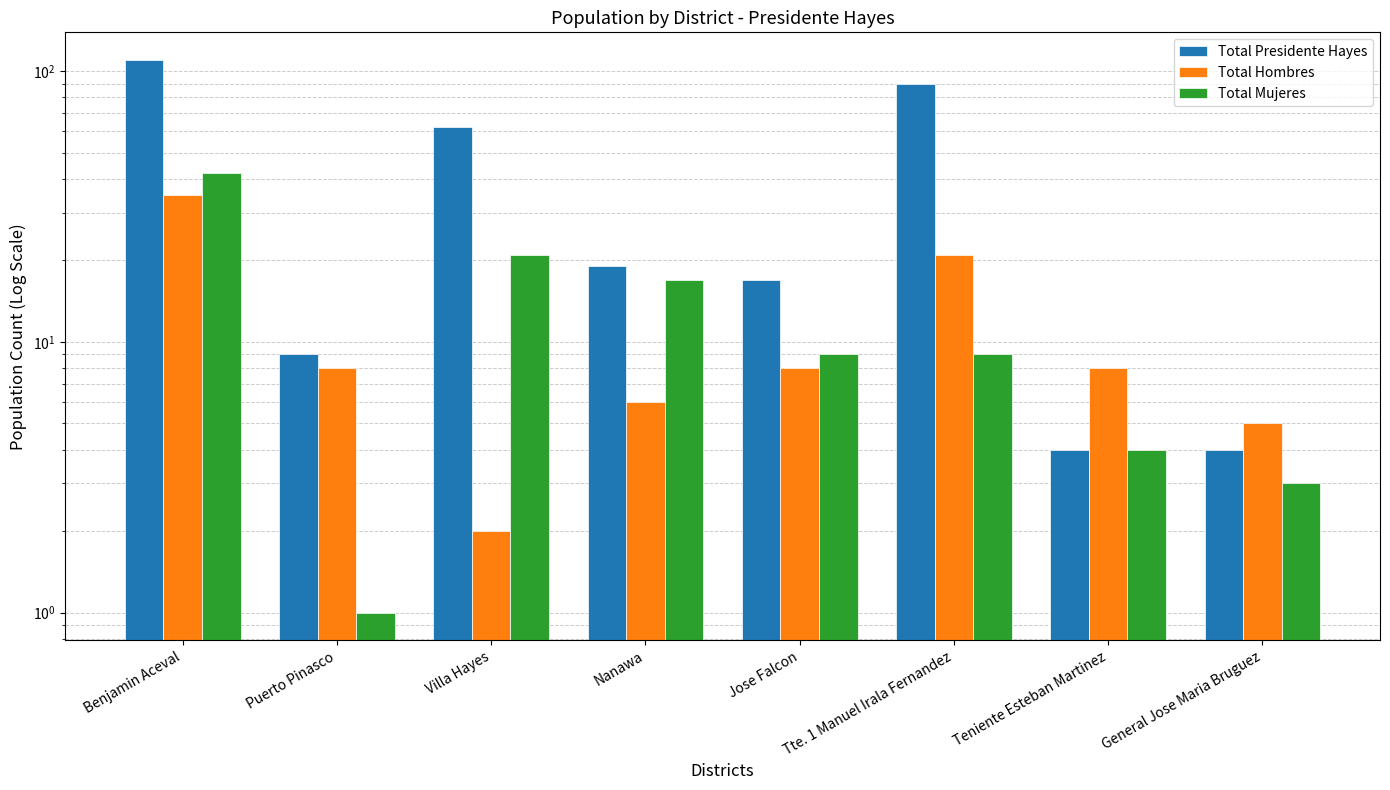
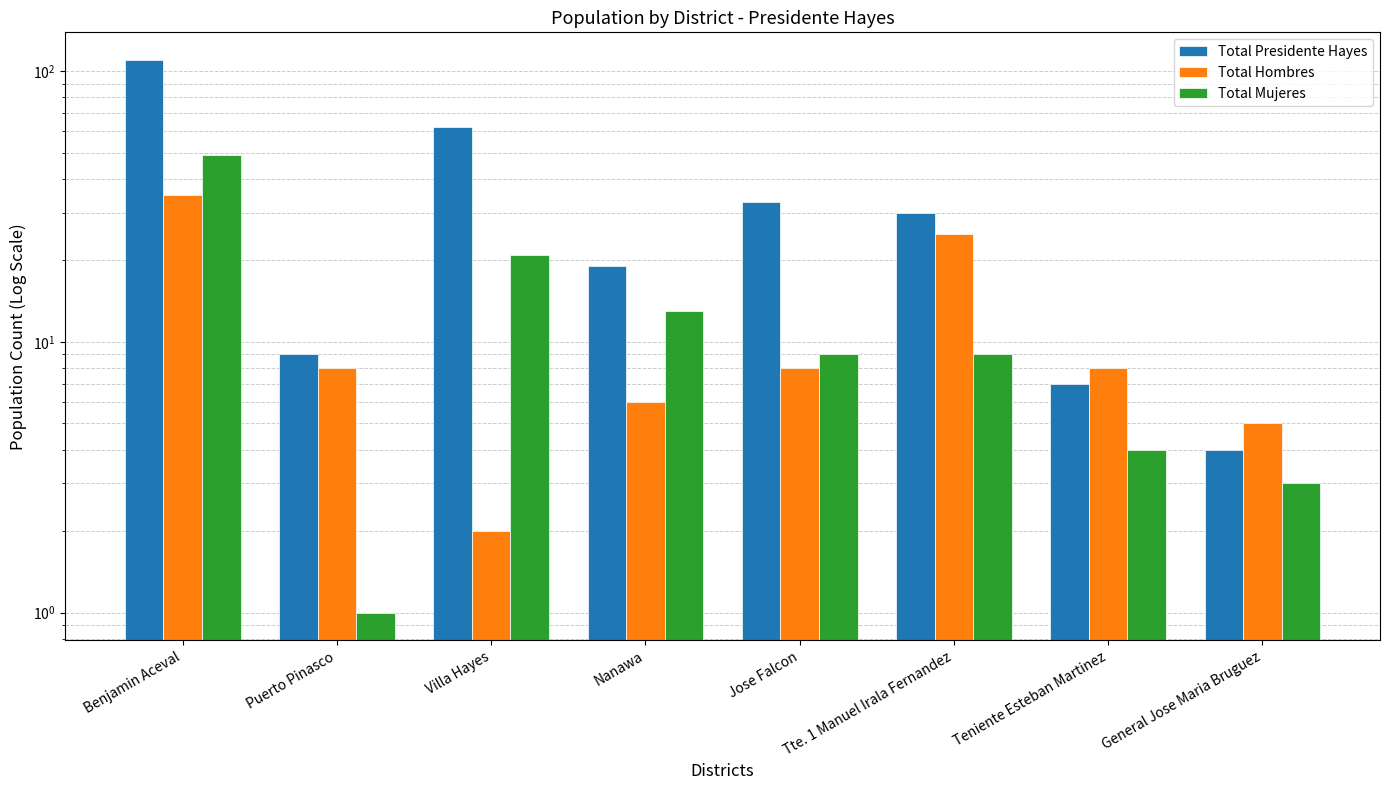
Total Mujeres, Benjamin Aceval: 42 -> 49
Total Mujeres, Nanawa: 17 -> 13
Total Presidente Hayes, Jose Falcon: 17 -> 33
Total Presidente Hayes, Tte. 1 Manuel Irala Fernandez: 90 -> 30
Total Hombres, Tte. 1 Manuel Irala Fernandez: 21 -> 25
Total Presidente Hayes, Teniente Esteban Martinez: 4 -> 7
